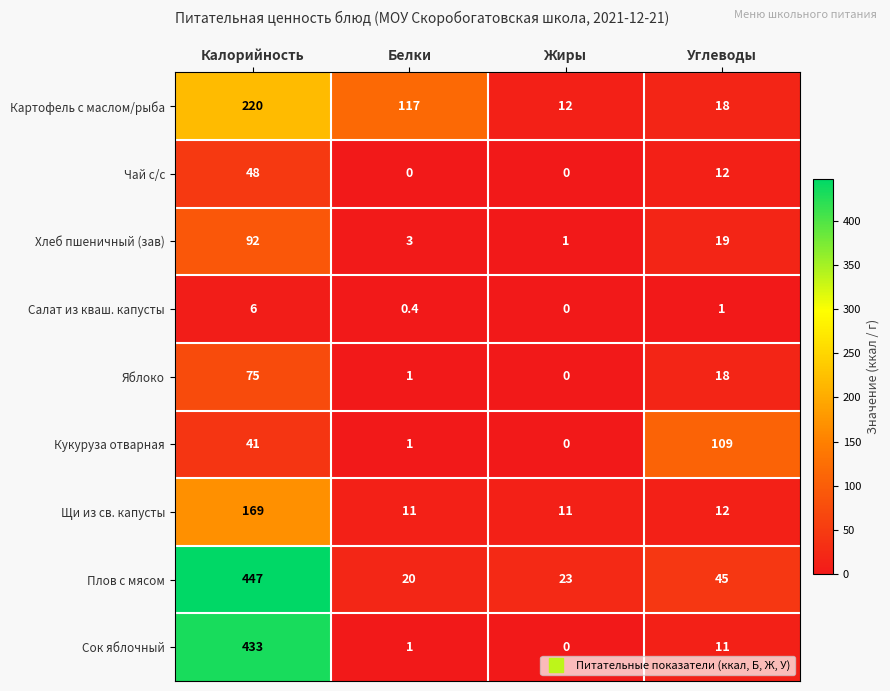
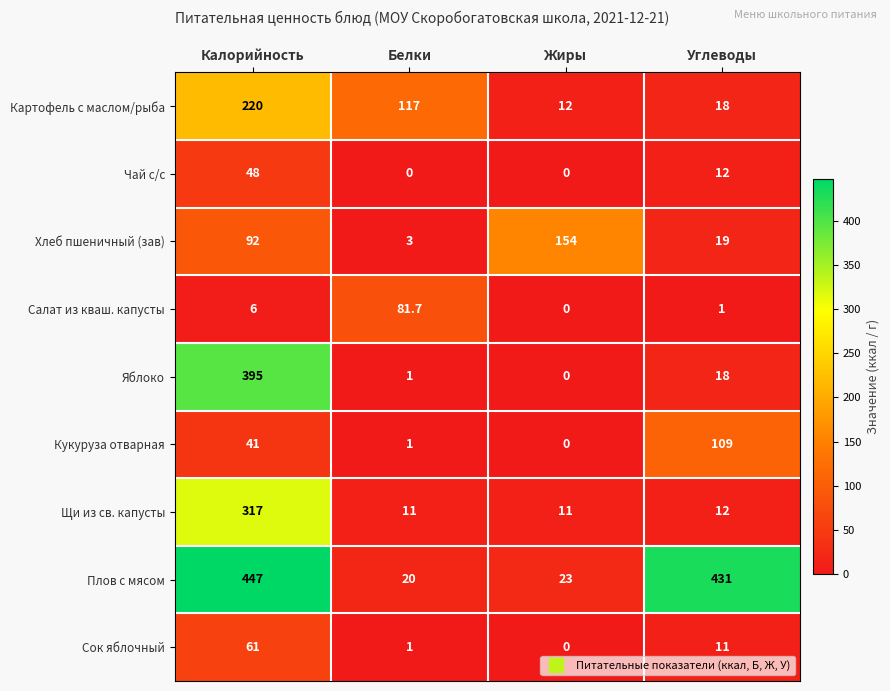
Хлеб пшеничный (зав), Жиры: 1 -> 154
Салат из кваш. капусты, Белки: 0.4 -> 81.7
Яблоко, Калорийность: 75 -> 395
Щи из св. капусты, Калорийность: 169 -> 317
Плов с мясом, Углеводы: 45 -> 431
Сок яблочный, Калорийность: 433 -> 61
